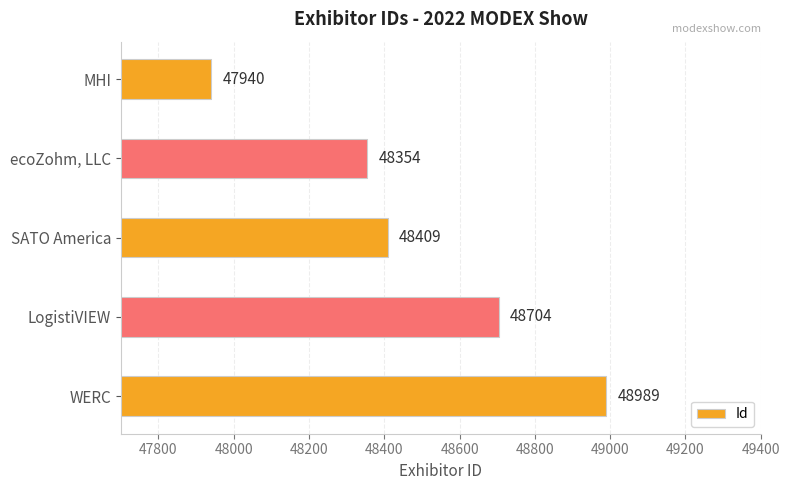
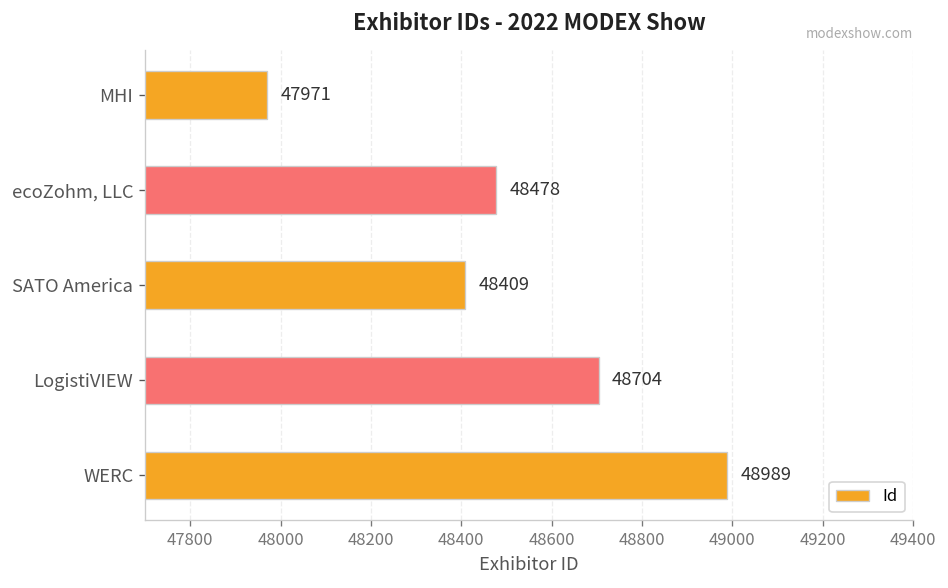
MHI: 47940 -> 47971
ecoZohm, LLC: 48354 -> 48478
